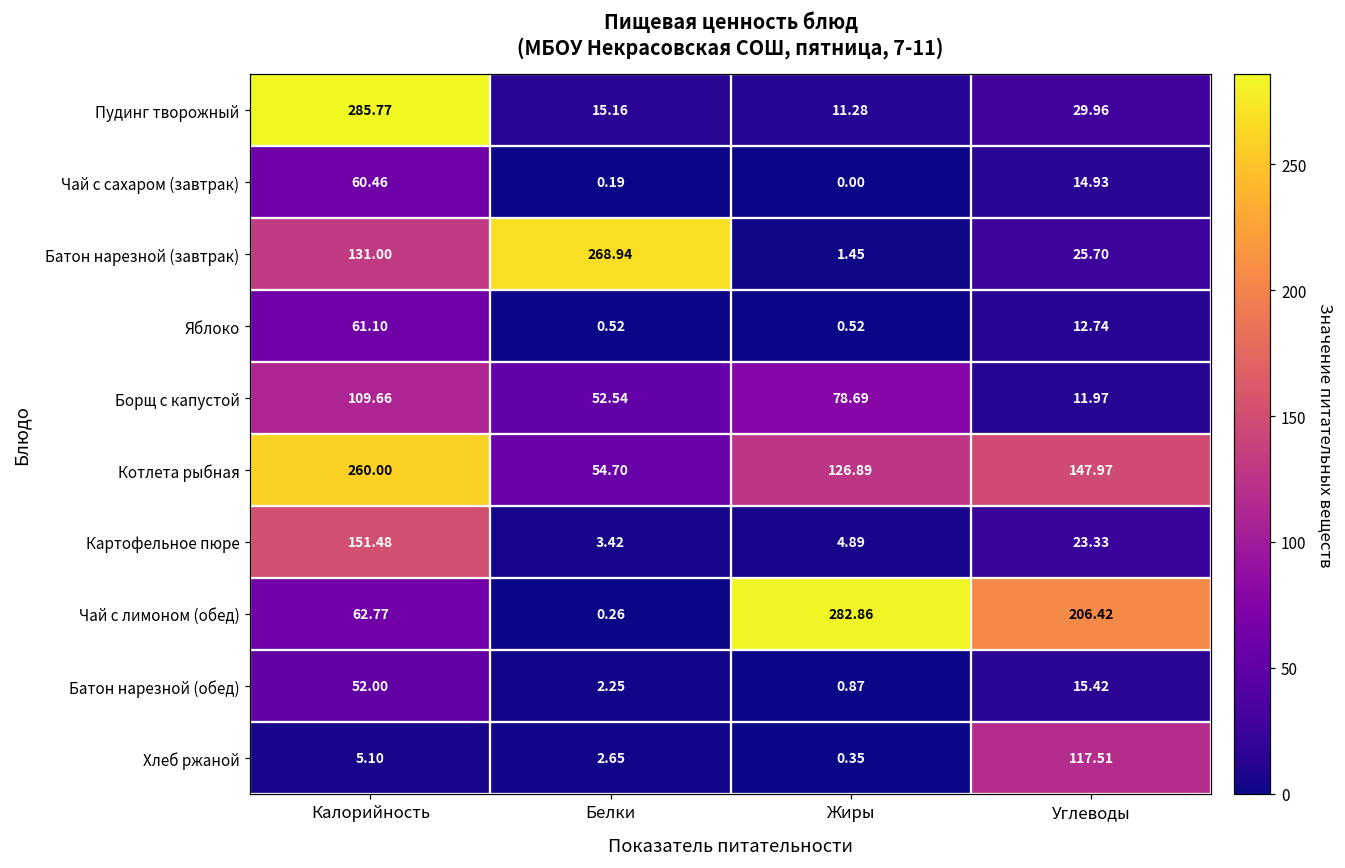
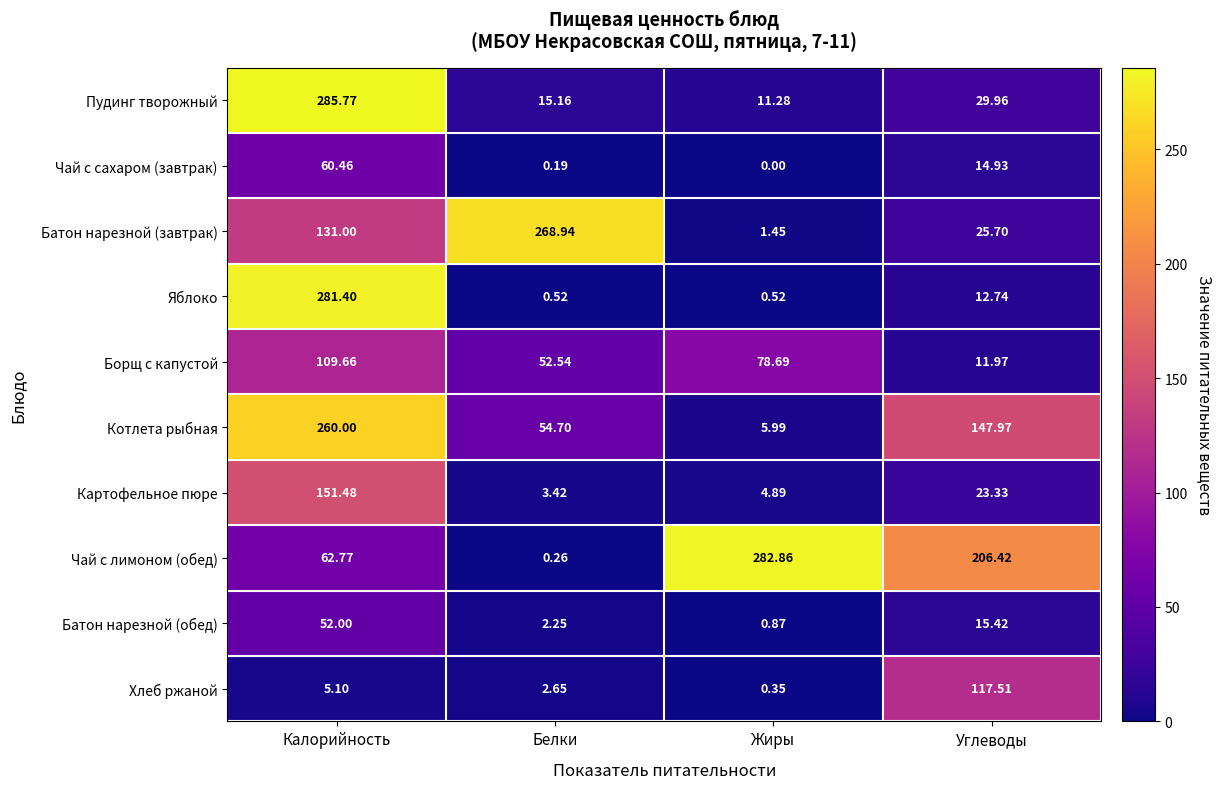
Яблоко, Калорийность: 61.10 -> 281.40
Котлета рыбная, Жиры: 126.89 -> 5.99
